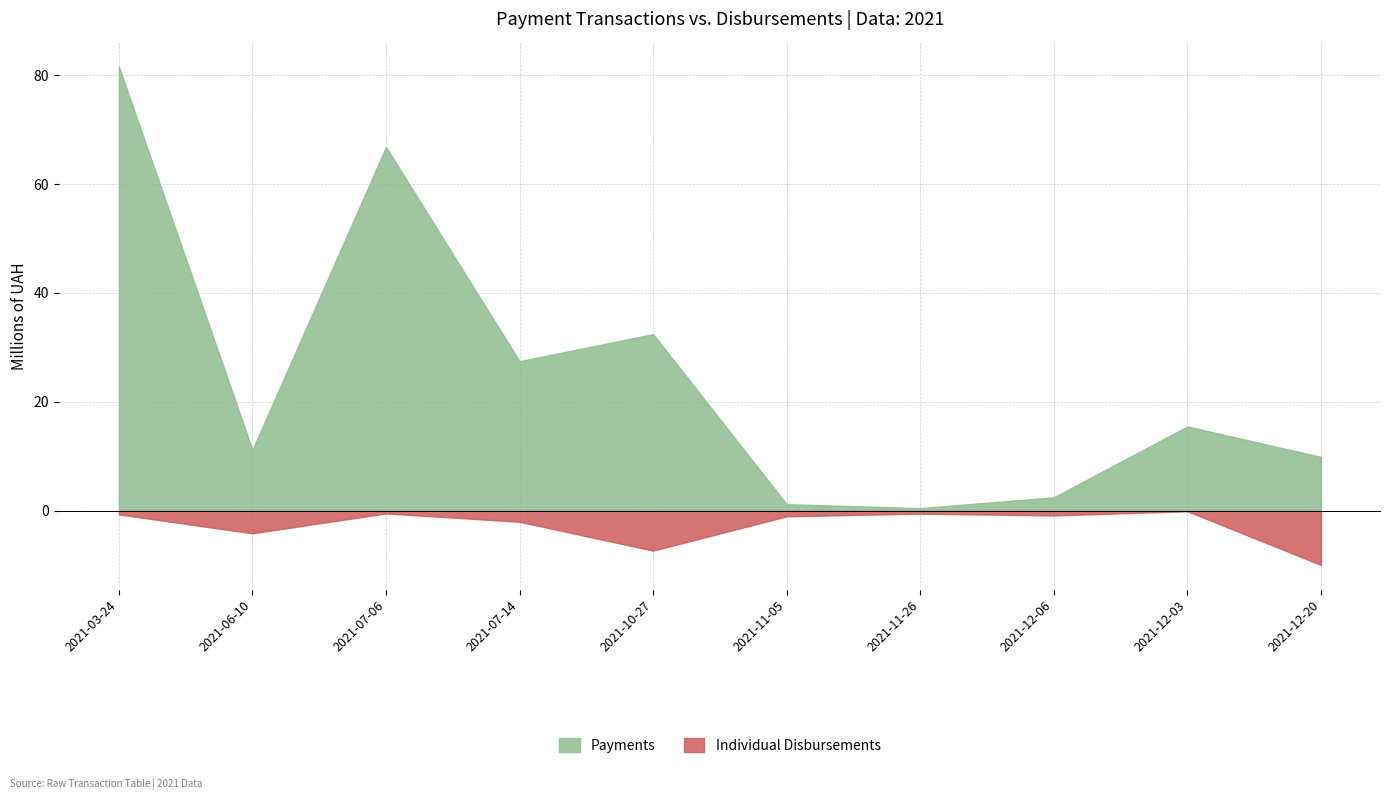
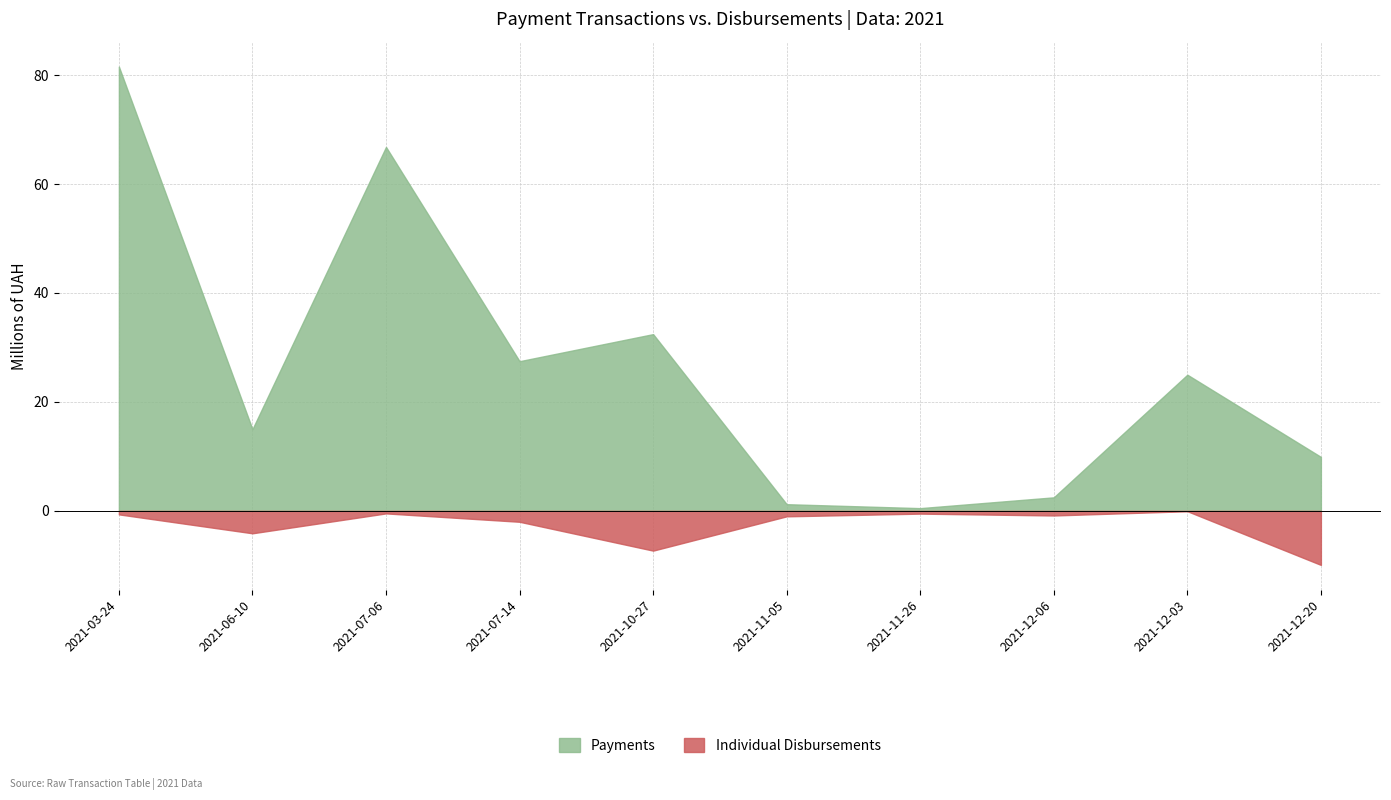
Payments, 2021-06-10: 11 -> 15
Payments, 2021-12-03: 16 -> 25
